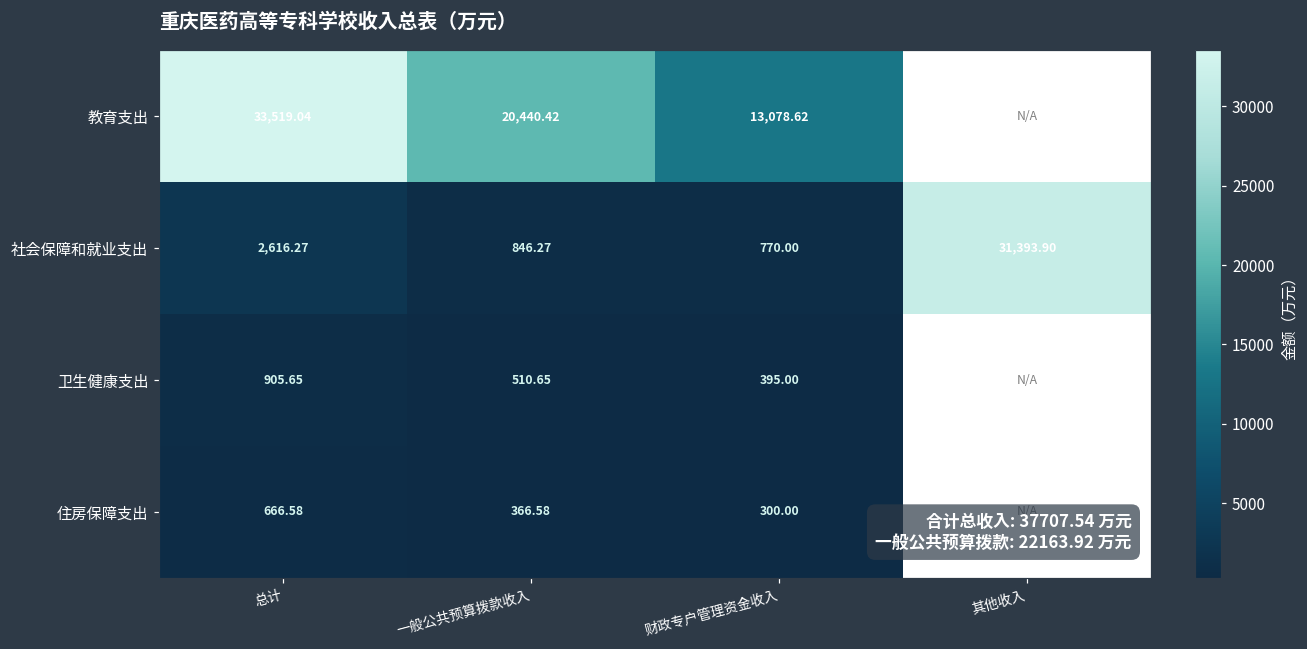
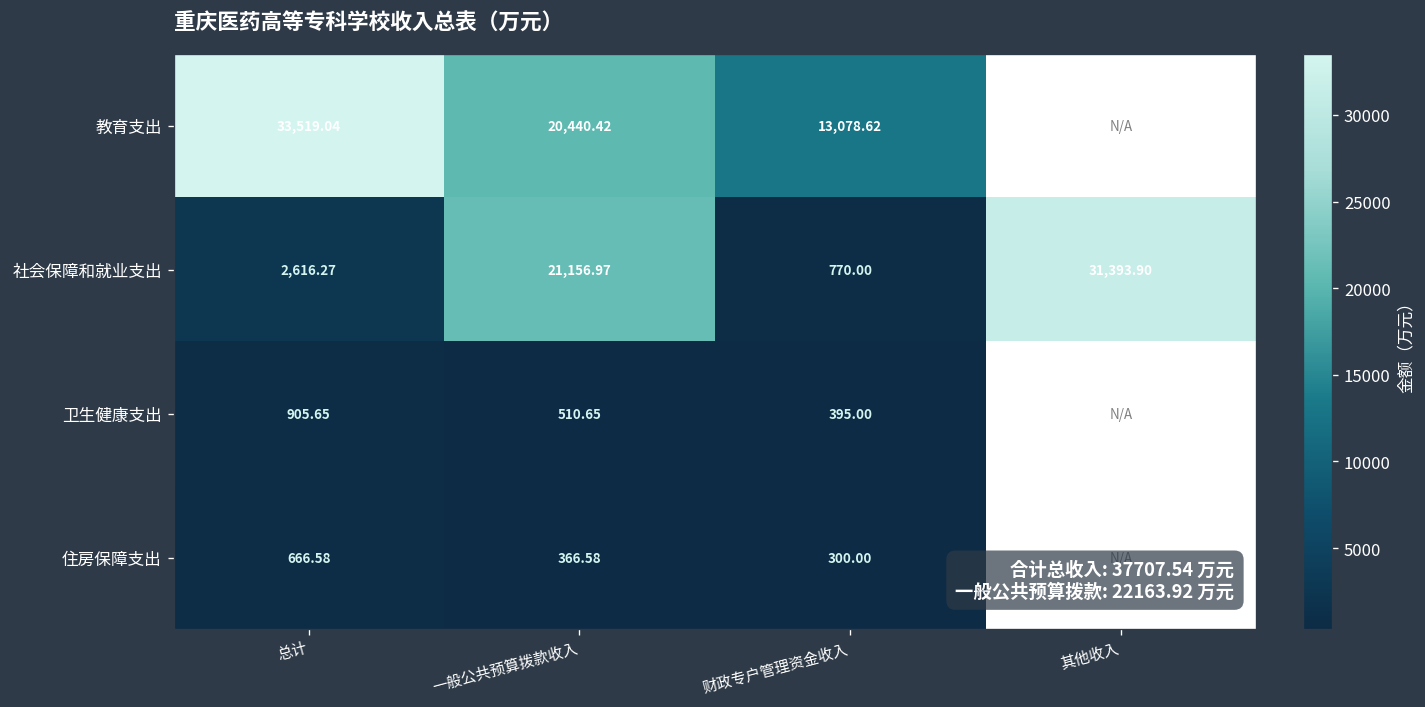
社会保障和就业支出, 一般公共预算拨款收入: 846.27 -> 21,156.97
